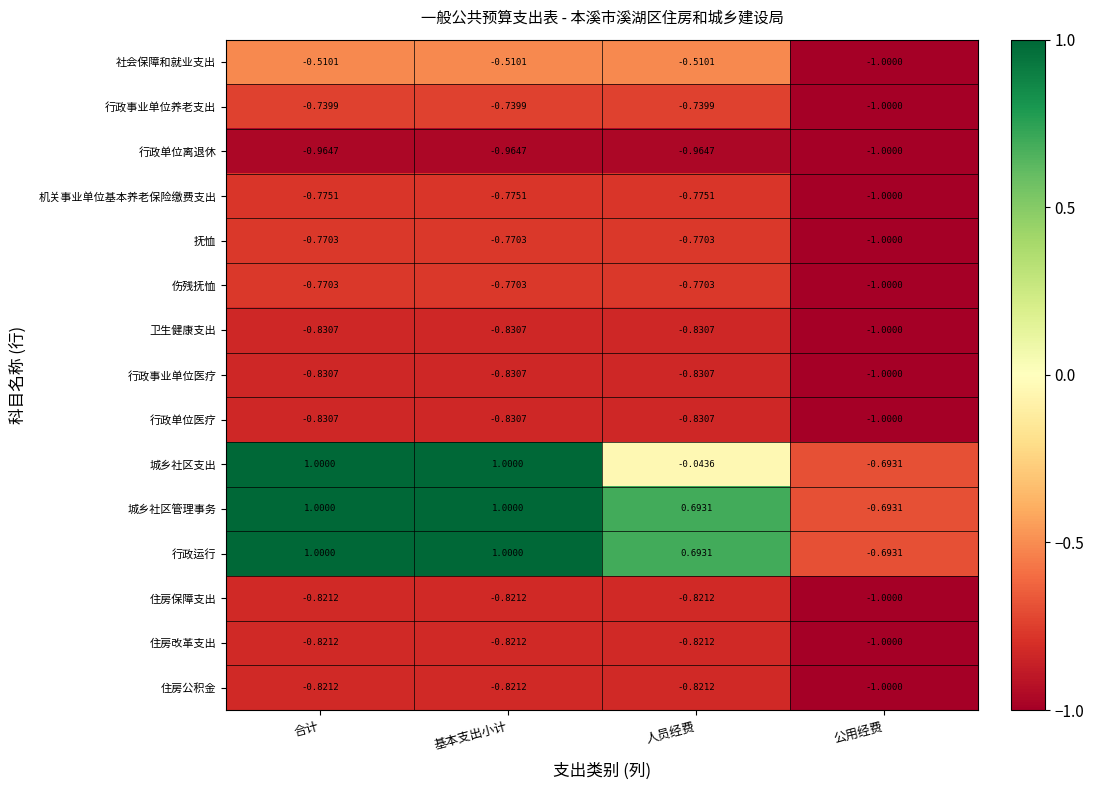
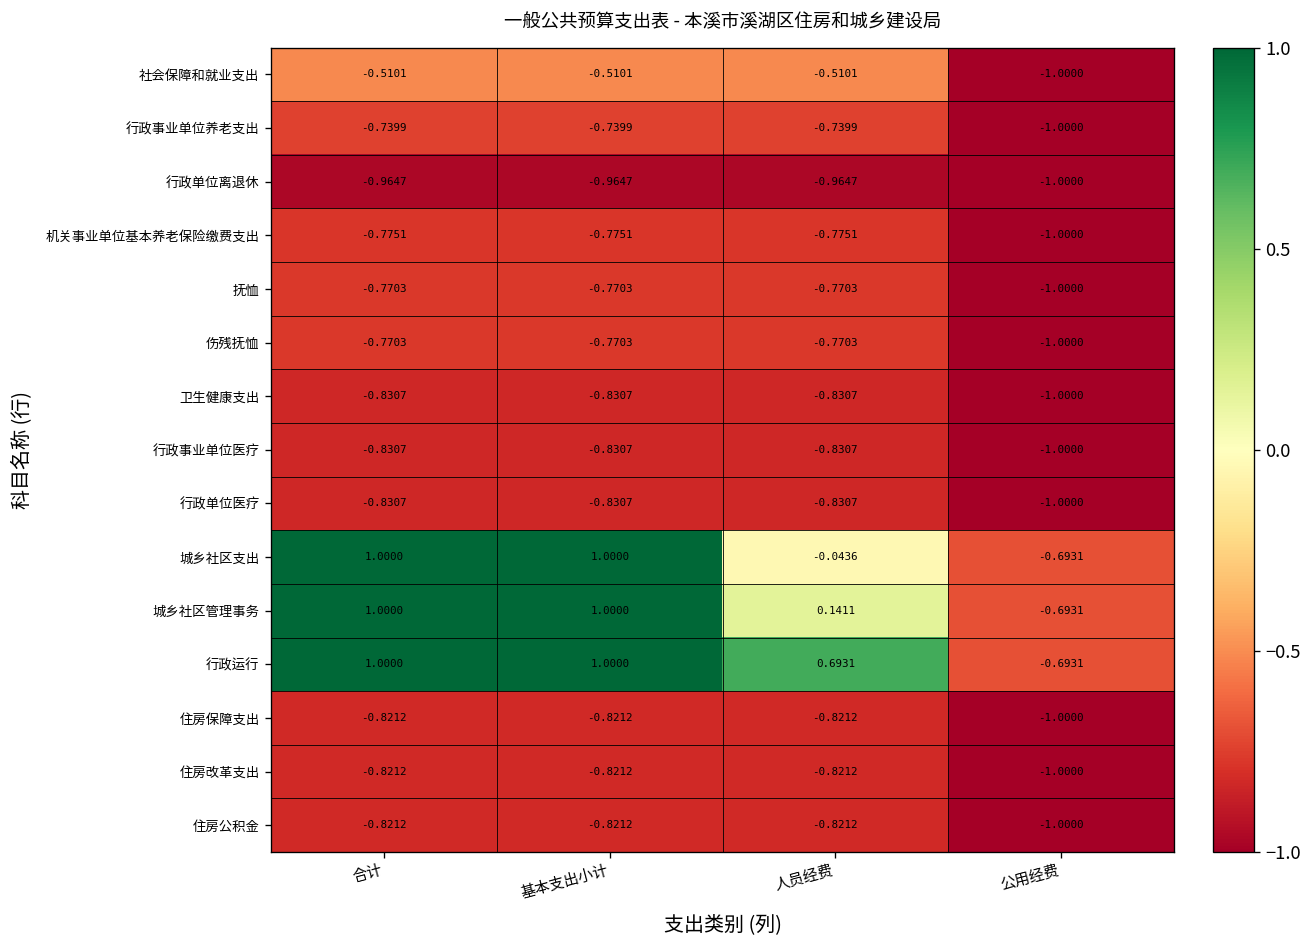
城乡社区管理事务, 人员经费: 0.6931 -> 0.1411
